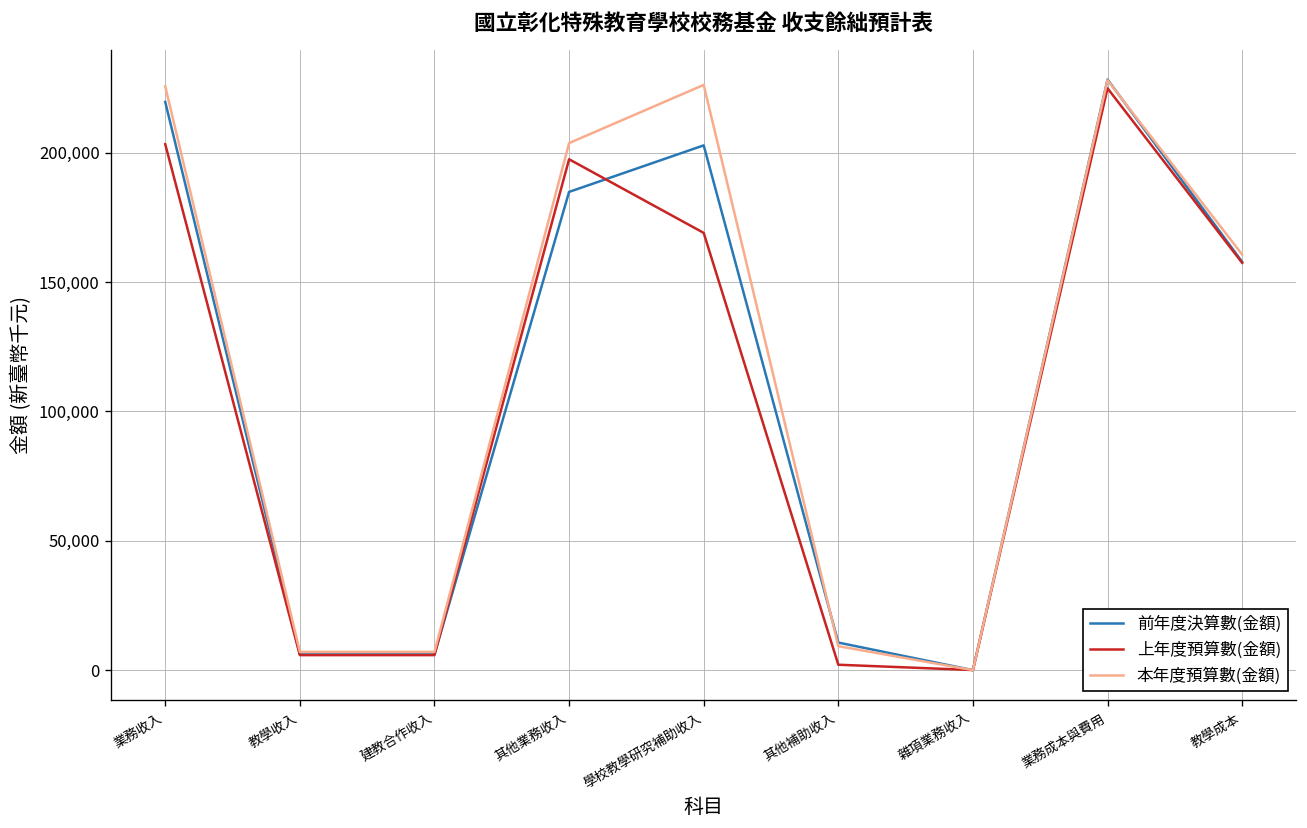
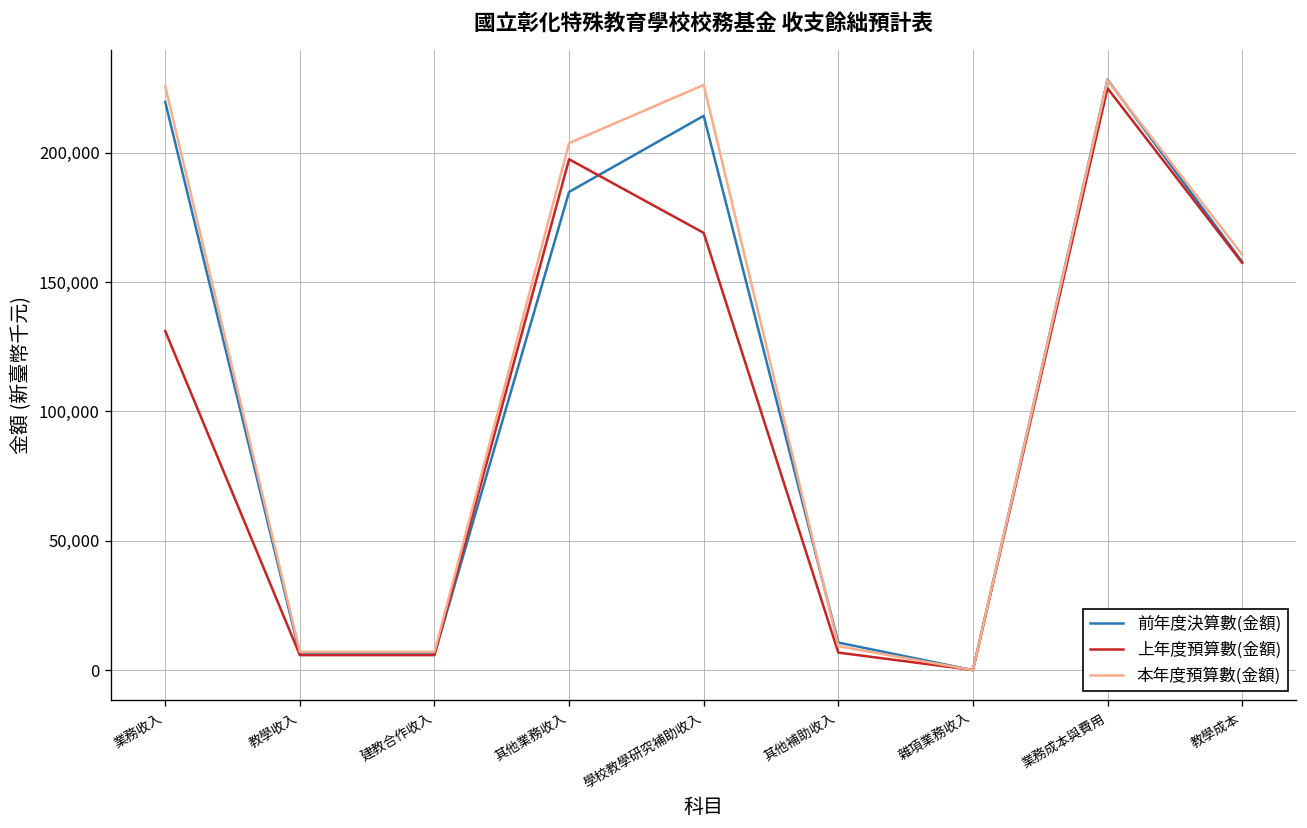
上年度預算數(金額), 業務收入: 203,000 -> 131,000
前年度決算數(金額), 學校教學研究補助收入: 203,000 -> 214,000
上年度預算數(金額), 其他補助收入: 2,000 -> 7,000
